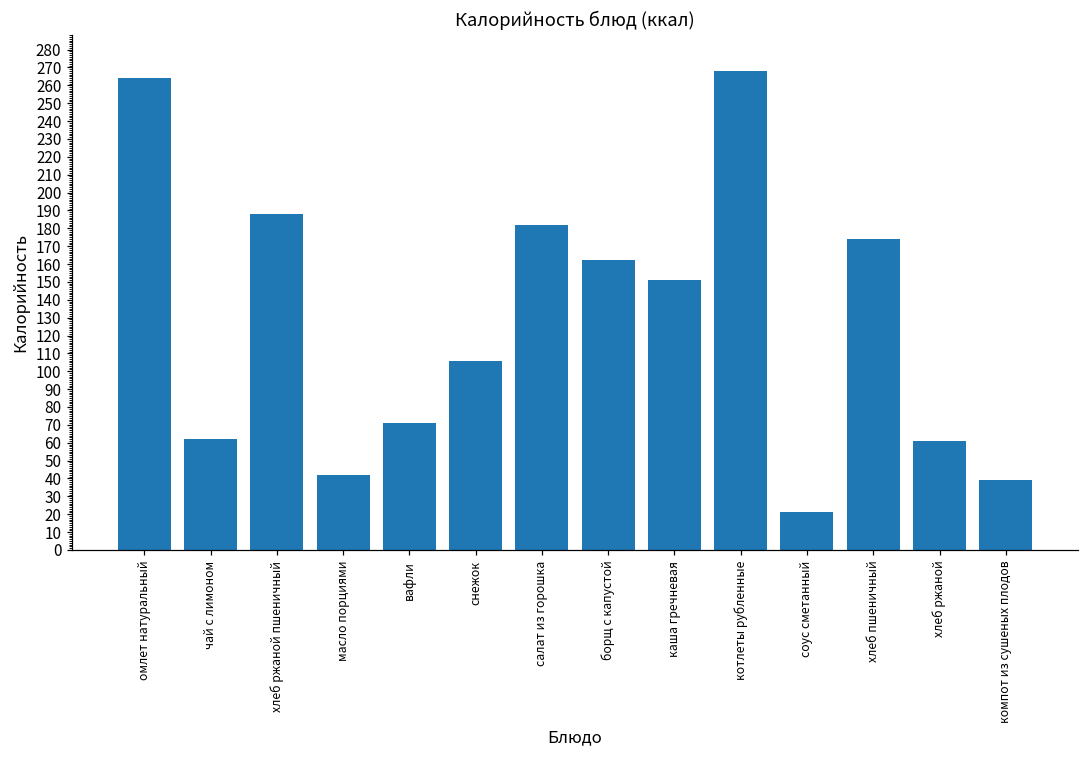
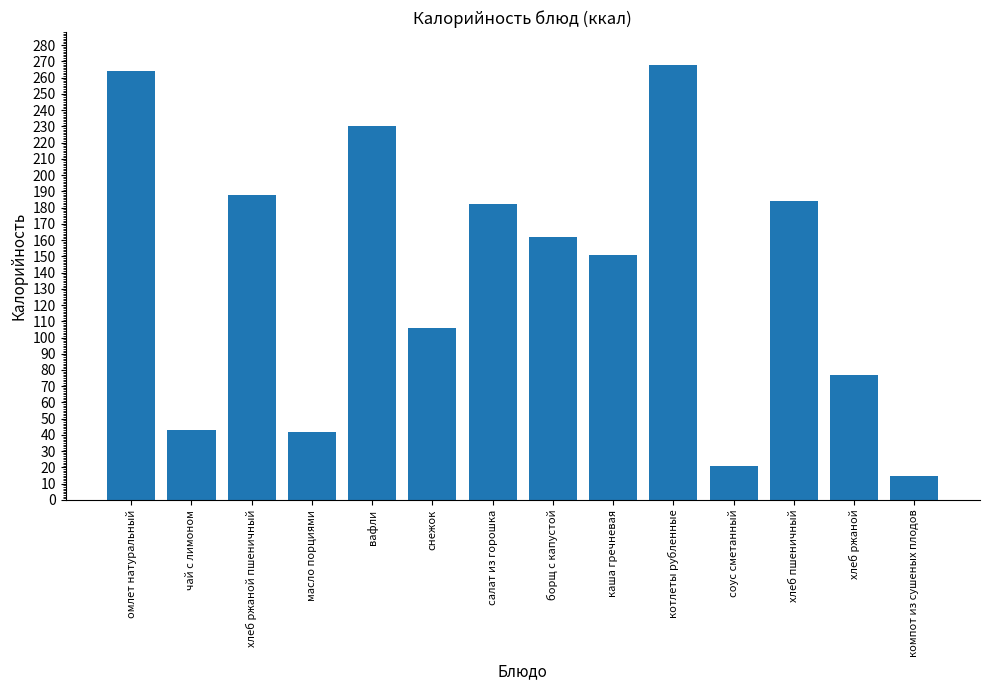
чай с лимоном: 62 -> 43
вафли: 71 -> 230
хлеб пшеничный: 174 -> 184
хлеб ржаной: 61 -> 77
компот из сушеных плодов: 39 -> 15
